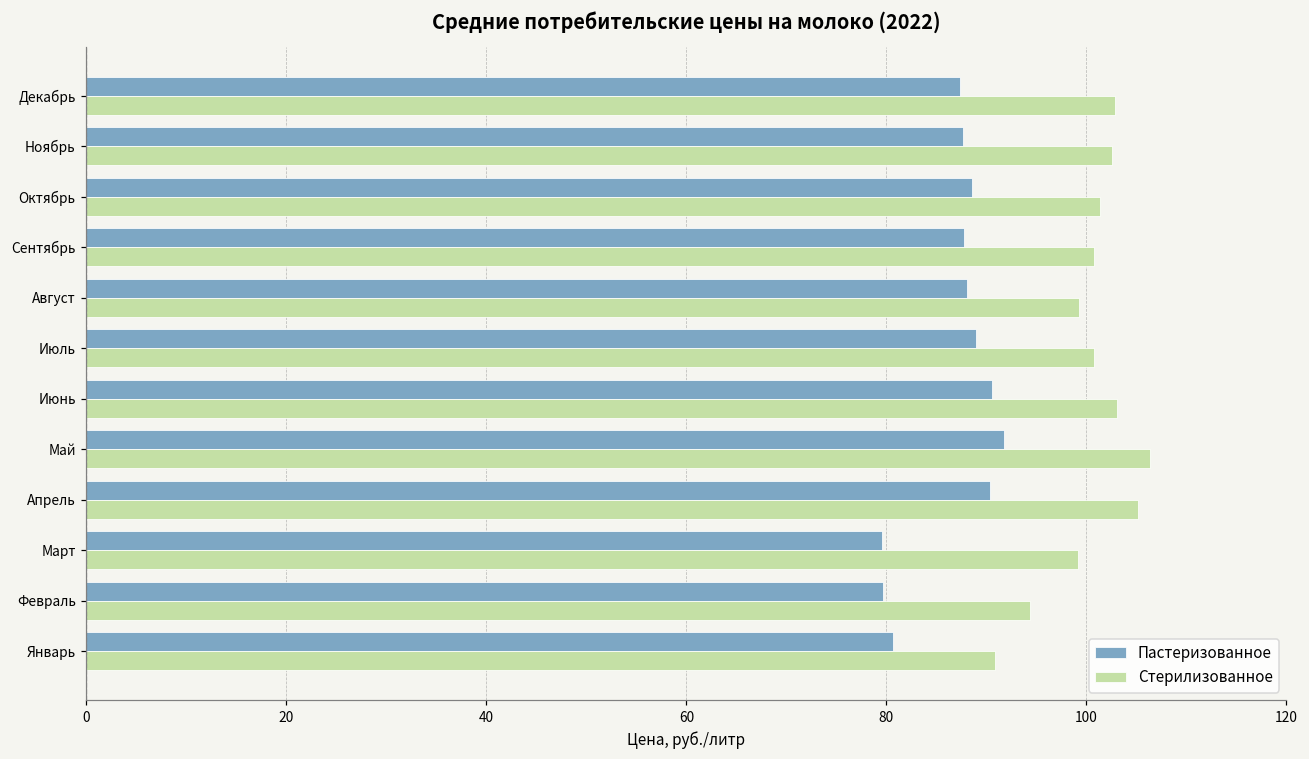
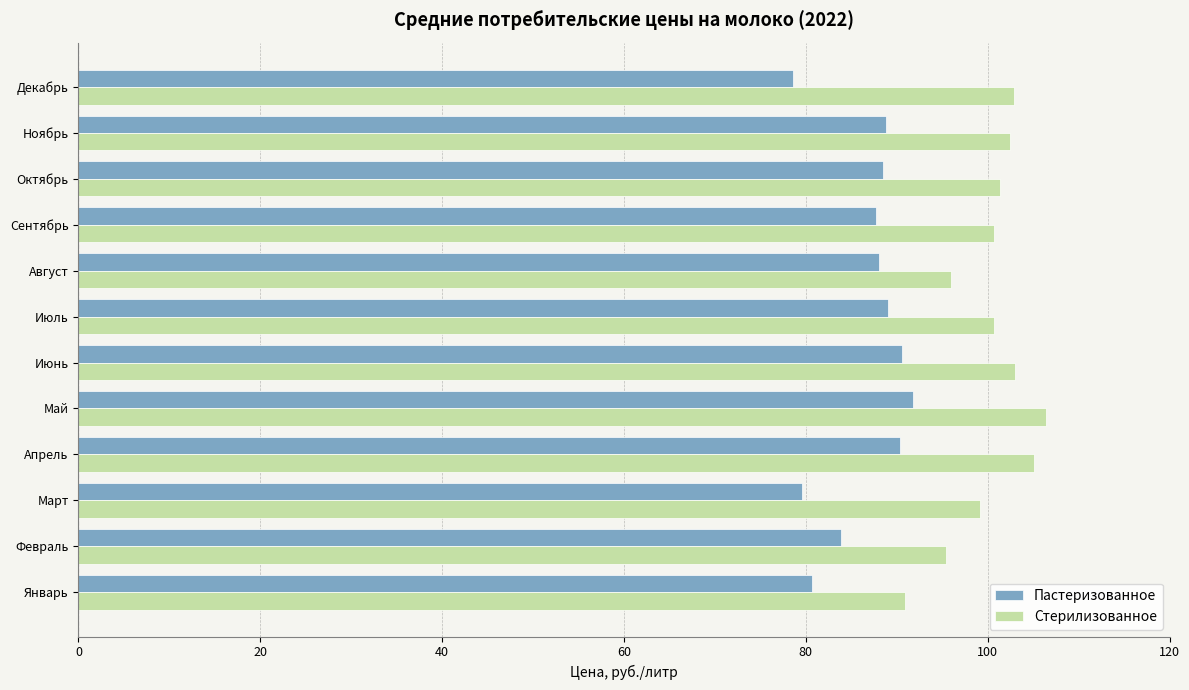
Пастеризованное, Декабрь: 87 -> 79
Пастеризованное, Ноябрь: 88 -> 89
Стерилизованное, Август: 99 -> 96
Пастеризованное, Февраль: 80 -> 84
Стерилизованное, Февраль: 94 -> 95
